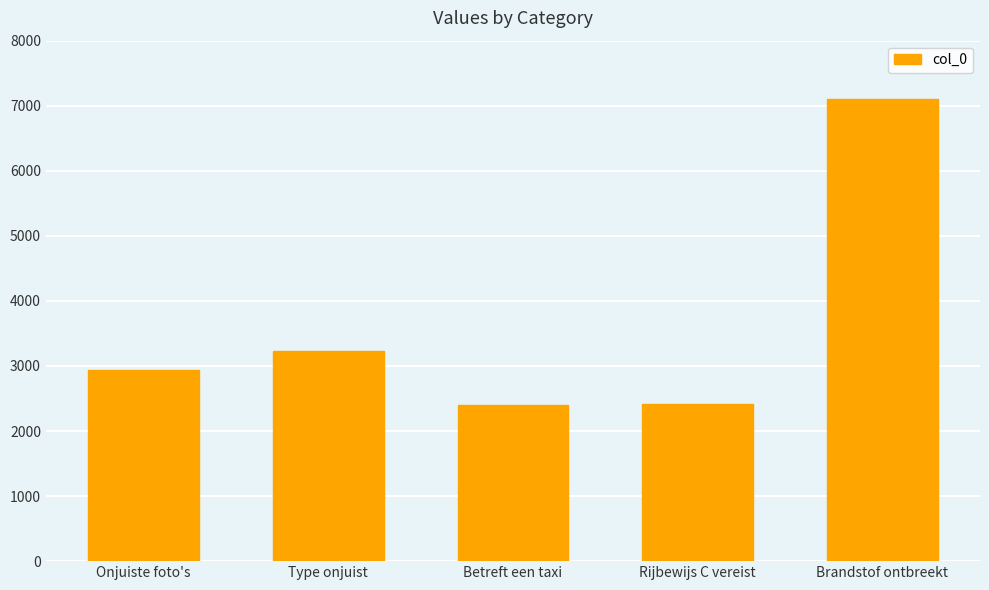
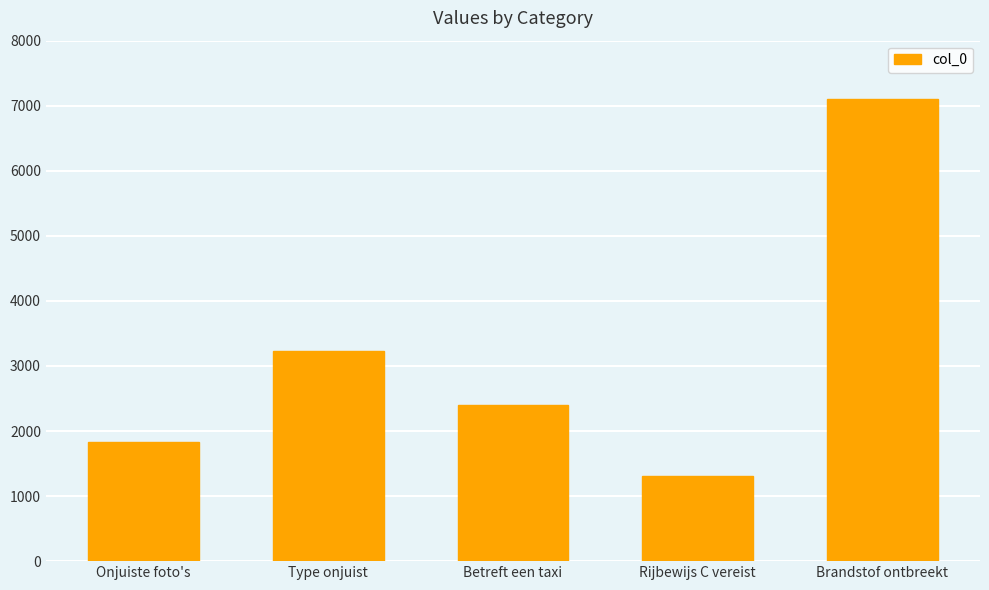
Onjuiste foto's: 2900 -> 1800
Rijbewijs C vereist: 2400 -> 1300
